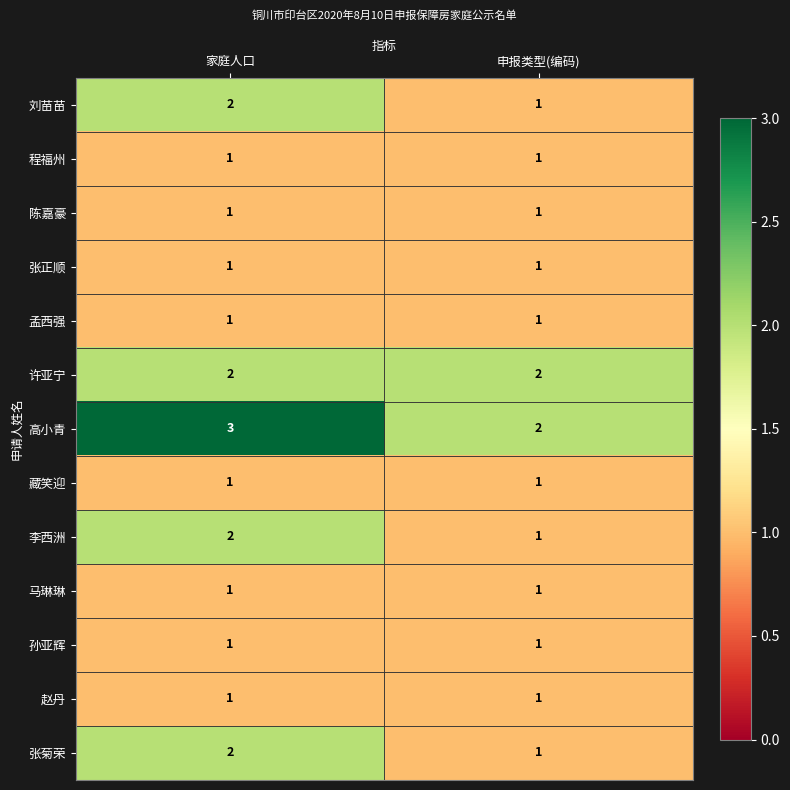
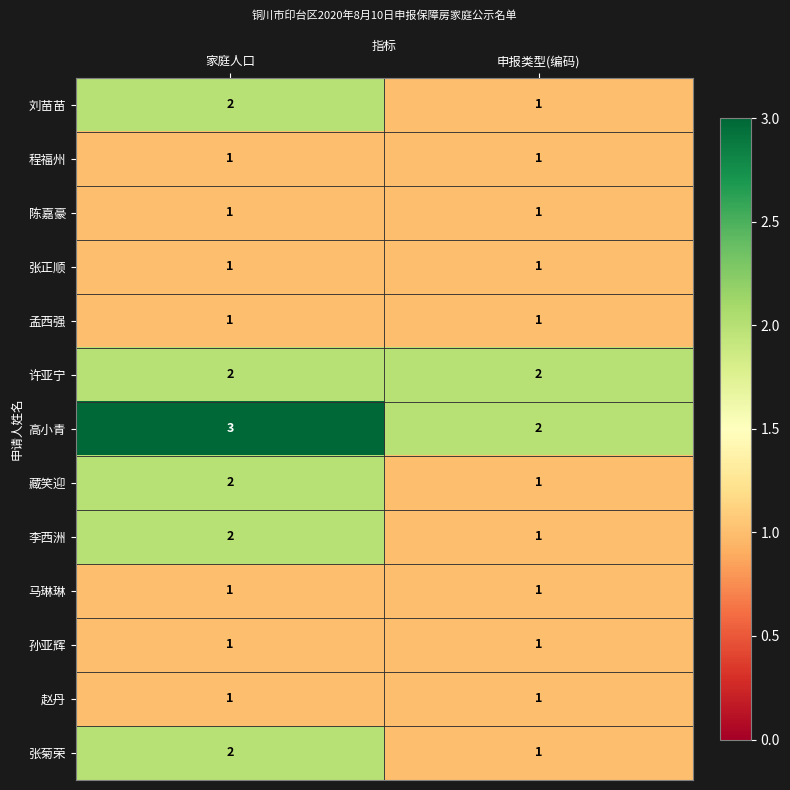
藏笑迎, 家庭人口: 1 -> 2
